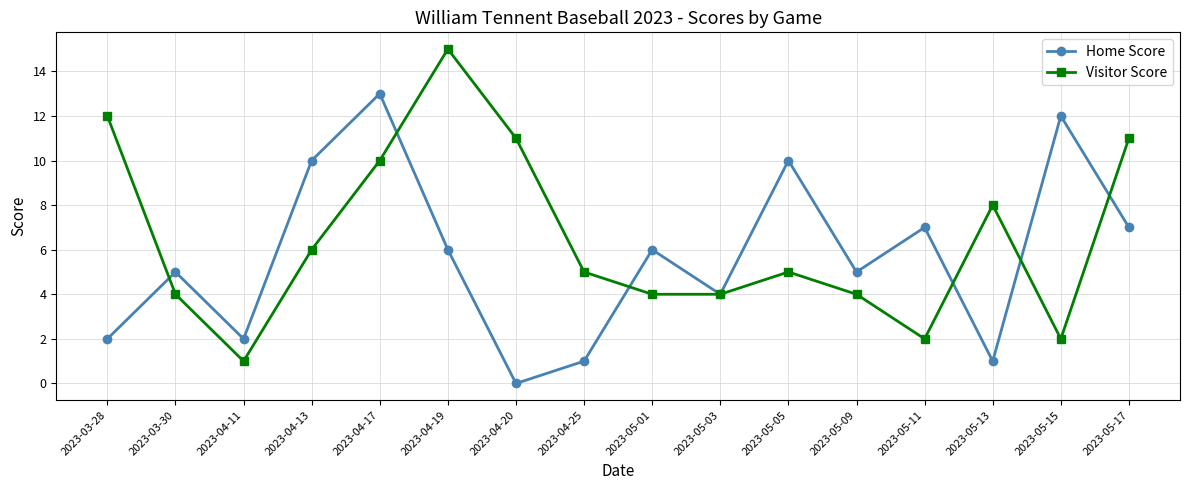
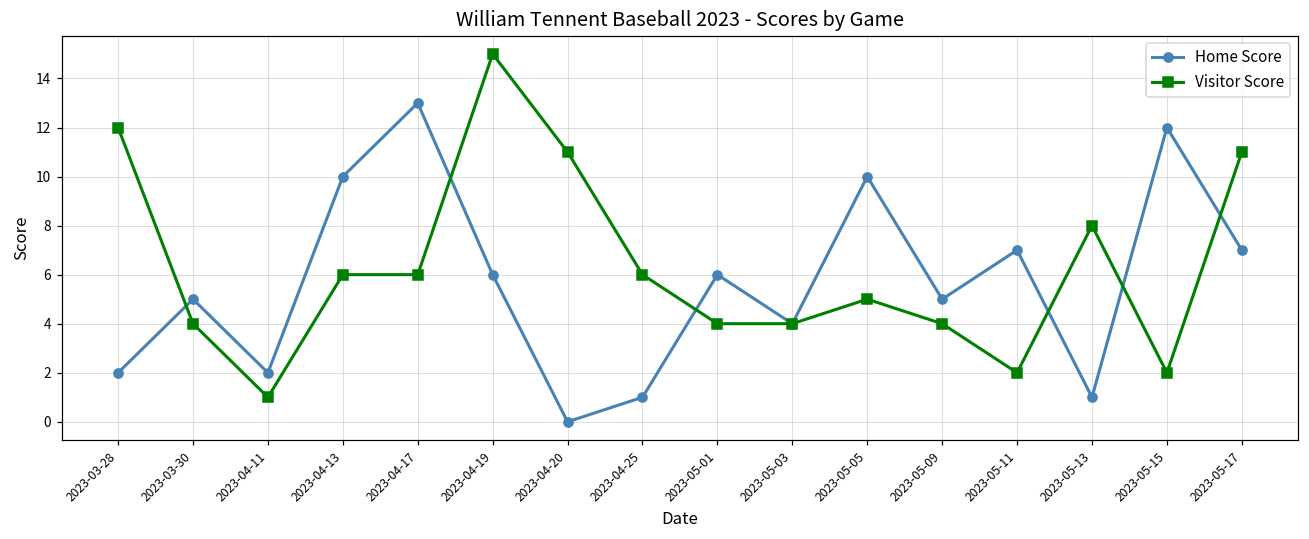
Visitor Score, 2023-04-17: 10 -> 6
Visitor Score, 2023-04-25: 5 -> 6
